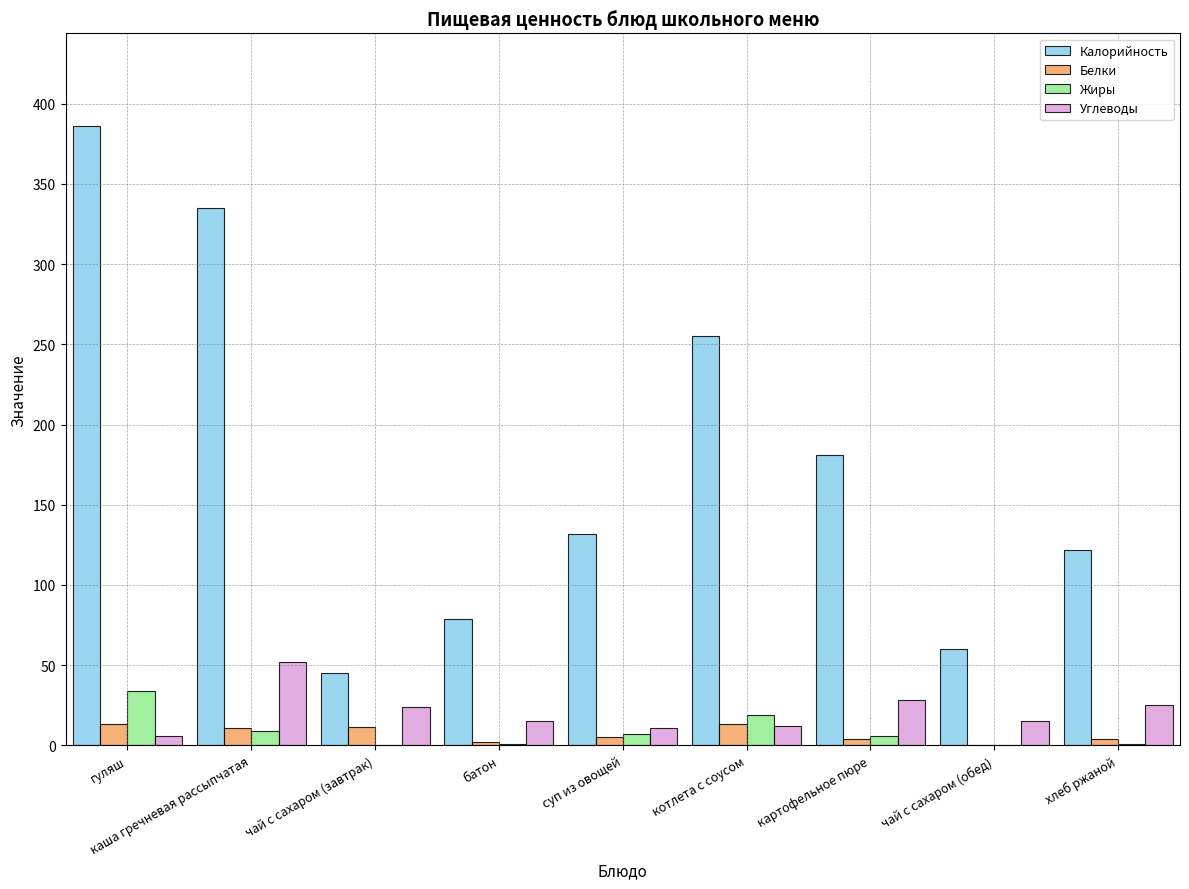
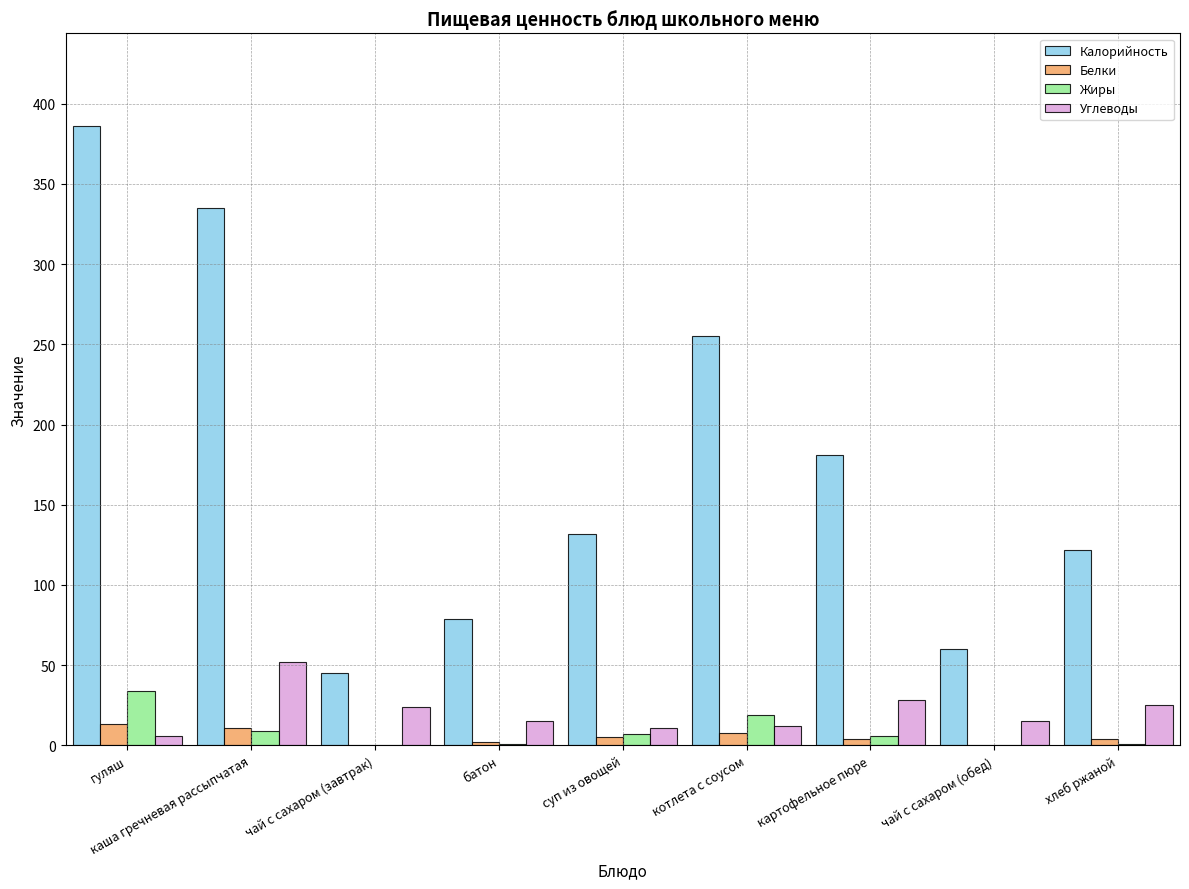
Белки, чай с сахаром (завтрак): 12 -> 0
Белки, котлета с соусом: 13 -> 8
